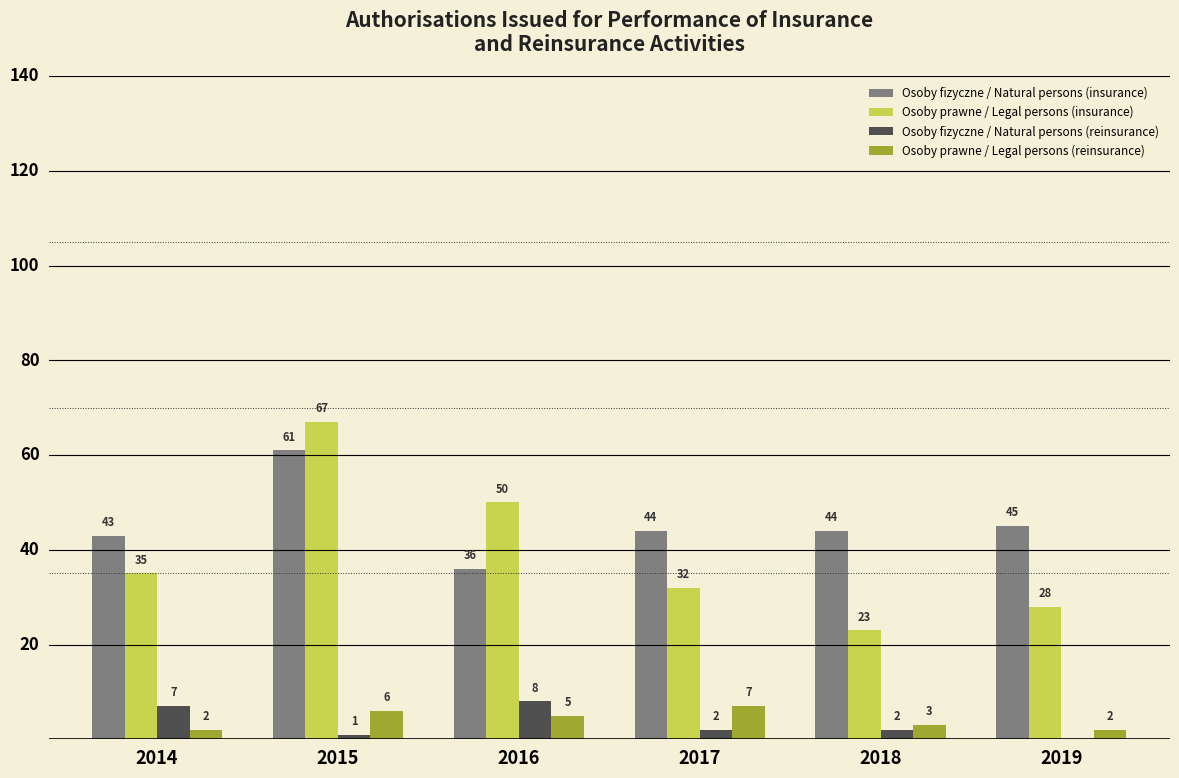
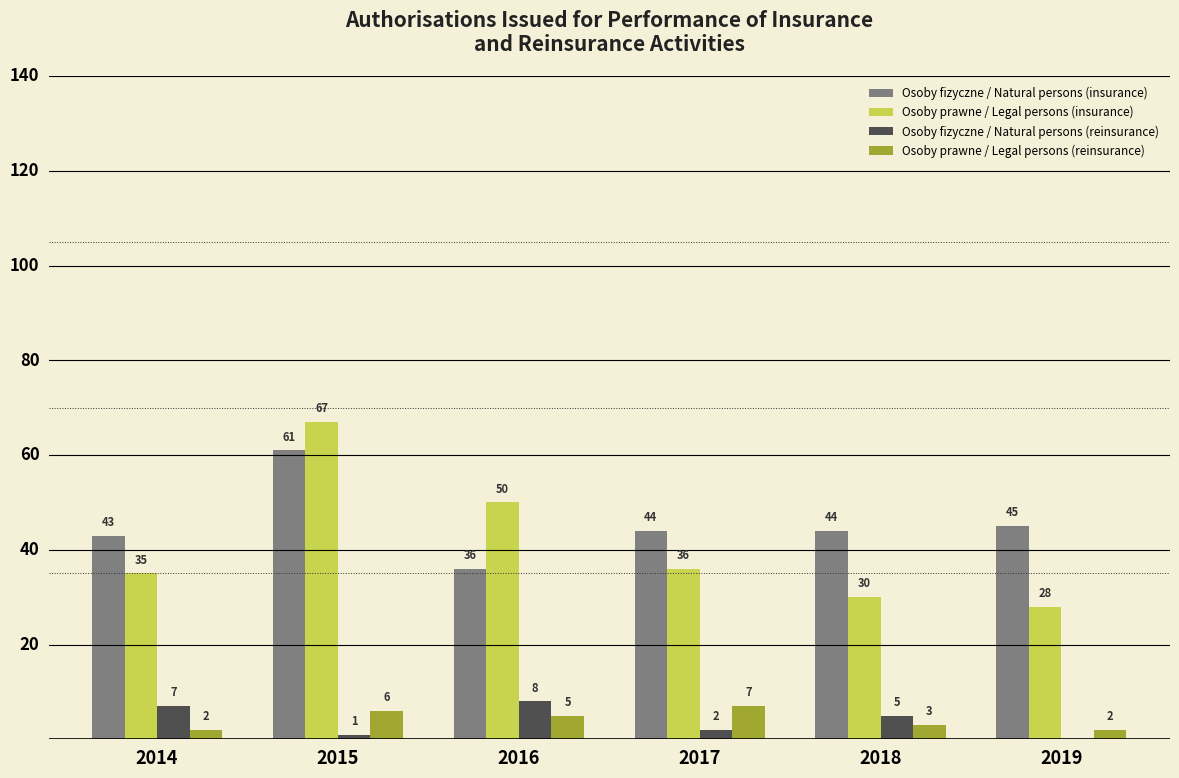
Osoby prawne / Legal persons (insurance), 2017: 32 -> 36
Osoby prawne / Legal persons (insurance), 2018: 23 -> 30
Osoby fizyczne / Natural persons (reinsurance), 2018: 2 -> 5
